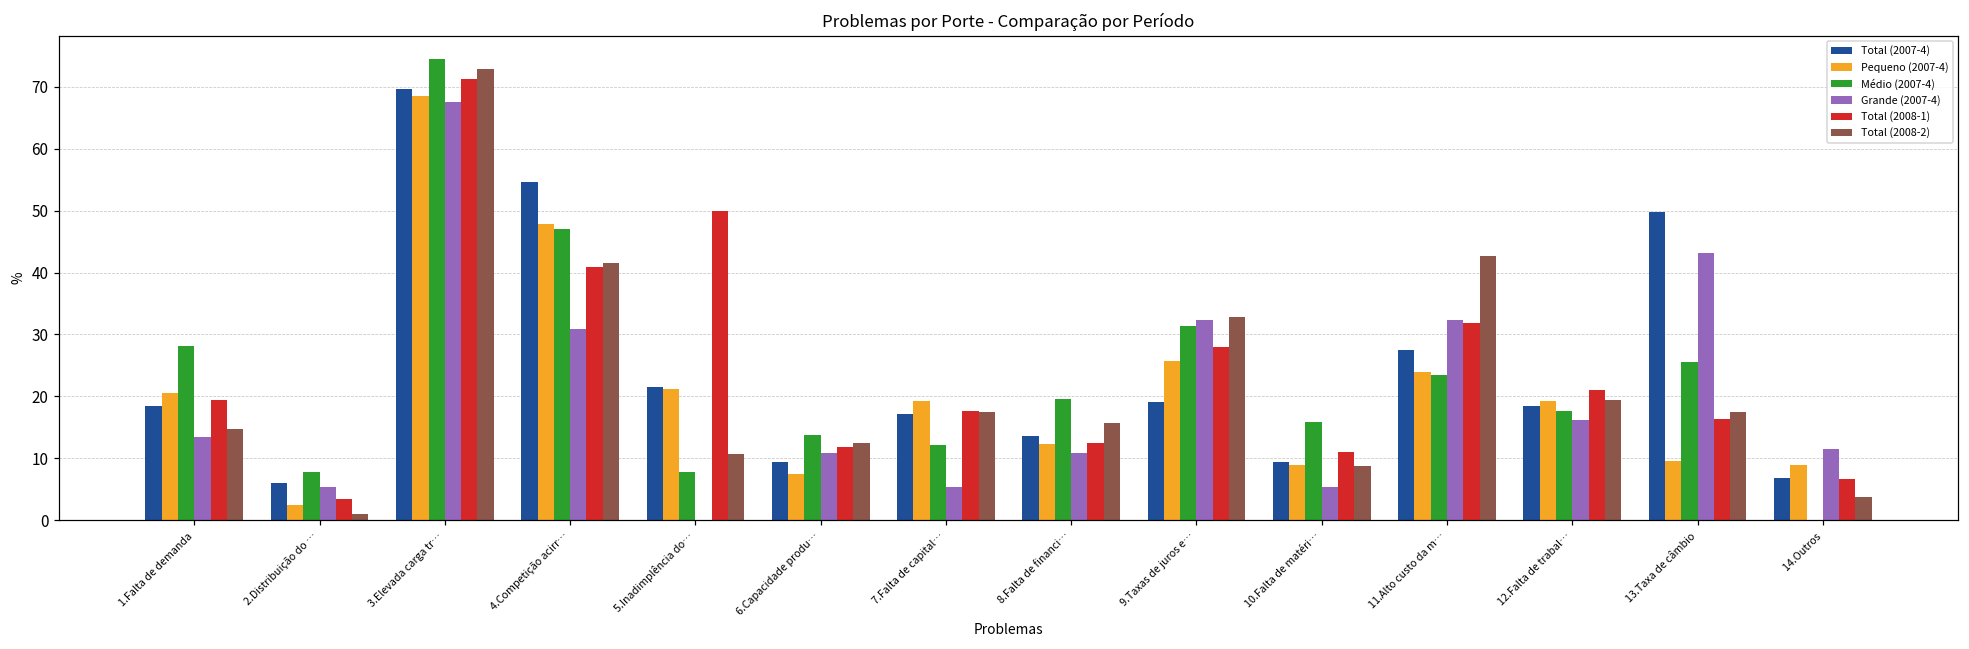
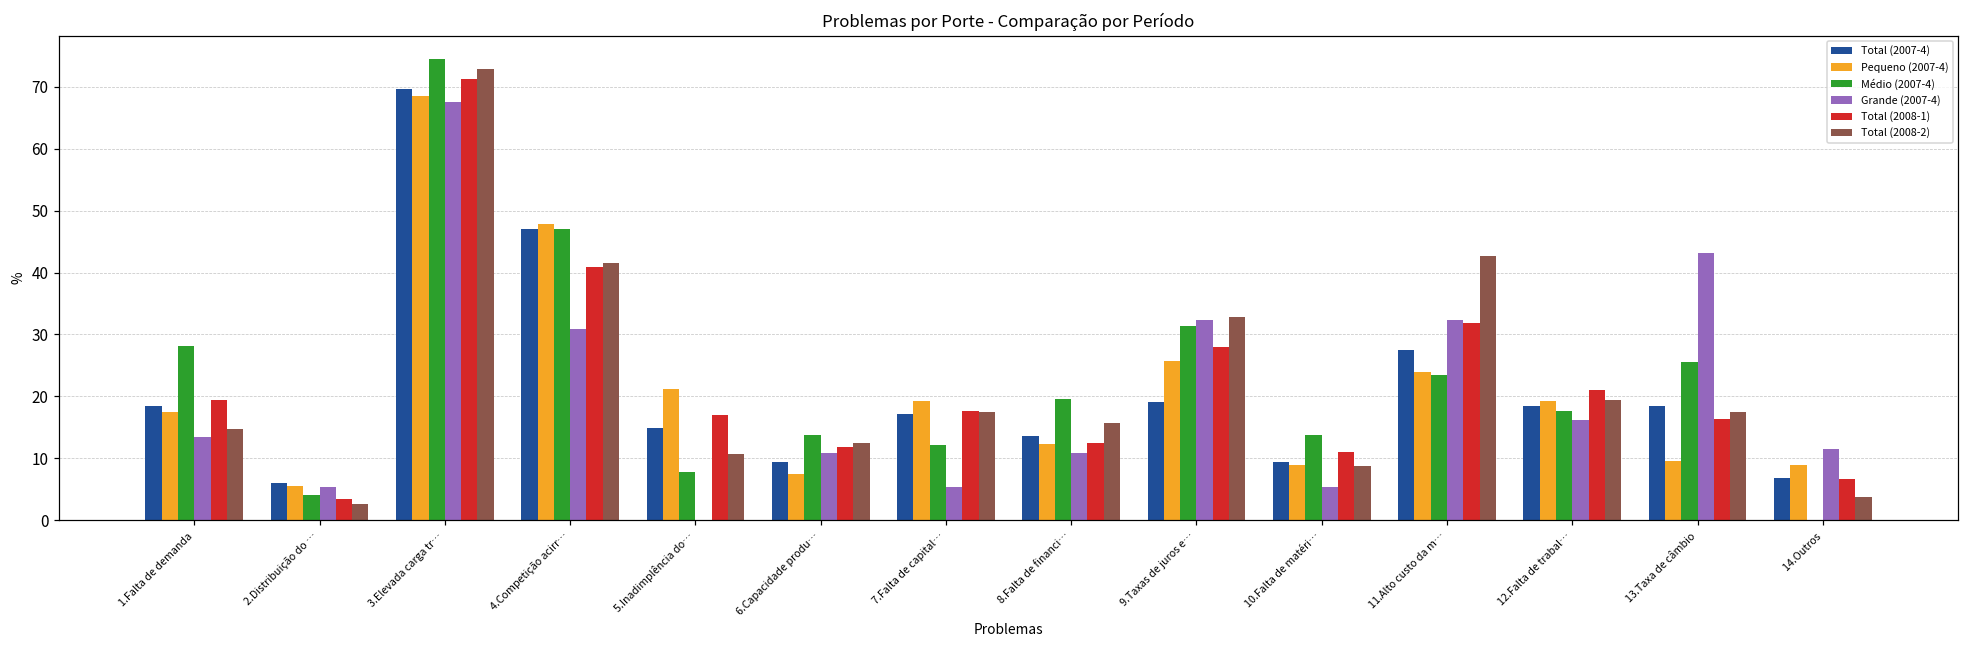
Pequeno (2007-4), 1.Falta de demanda: 21 -> 18
Pequeno (2007-4), 2.Distribuição do …: 2 -> 6
Médio (2007-4), 2.Distribuição do …: 8 -> 4
Total (2008-2), 2.Distribuição do …: 1 -> 3
Total (2007-4), 4.Competição acirr…: 55 -> 47
Total (2007-4), 5.Inadimplência do…: 22 -> 15
Total (2008-1), 5.Inadimplência do…: 50 -> 17
Médio (2007-4), 10.Falta de matéri…: 16 -> 14
Total (2007-4), 13.Taxa de câmbio: 50 -> 18
